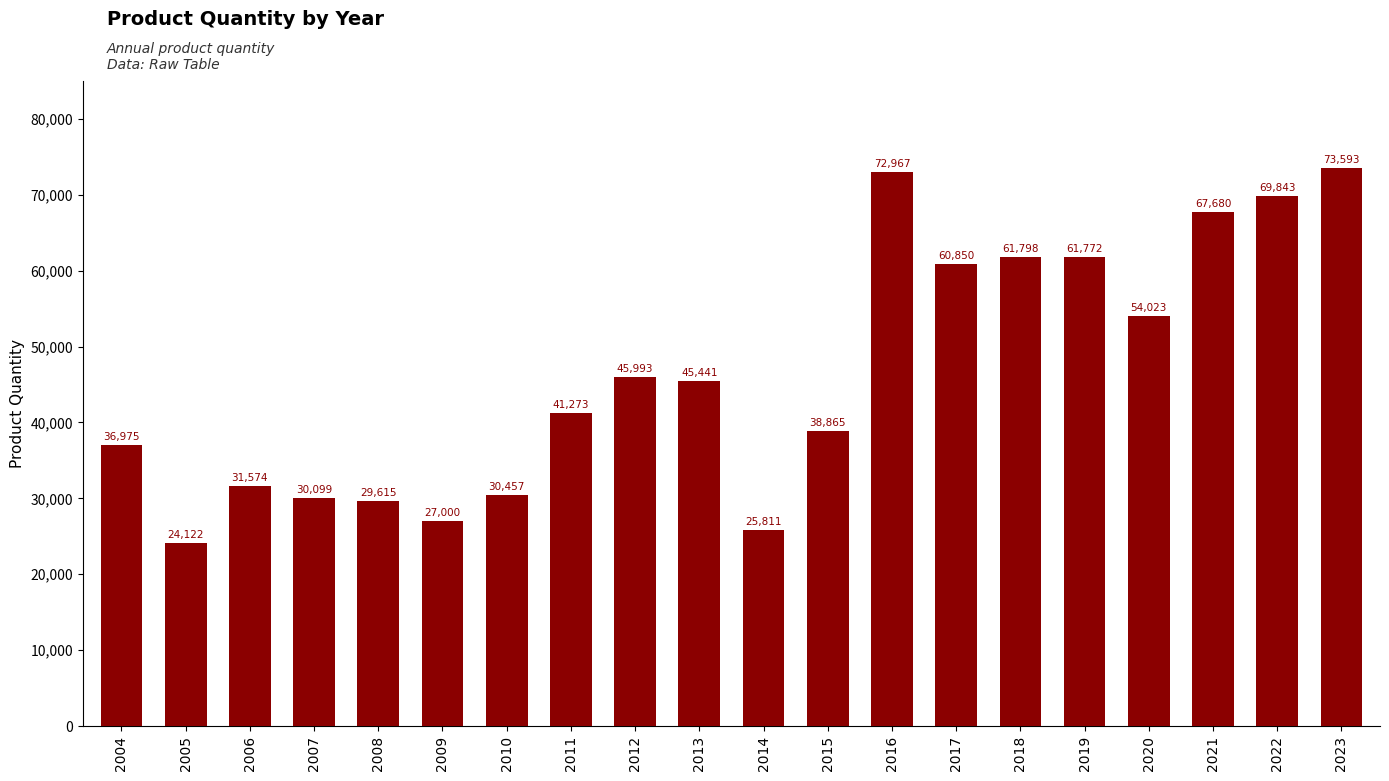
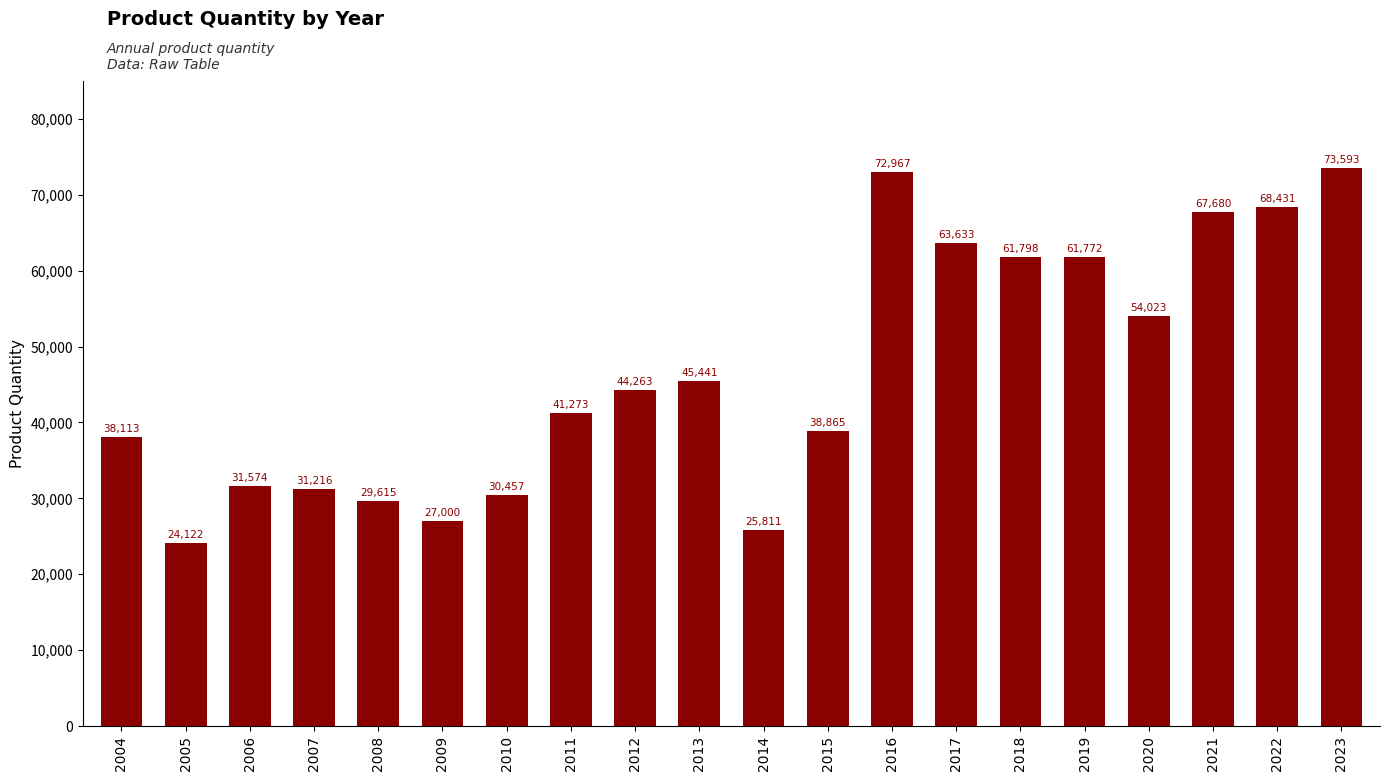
2004: 36,975 -> 38,113
2007: 30,099 -> 31,216
2012: 45,993 -> 44,263
2017: 60,850 -> 63,633
2022: 69,843 -> 68,431
